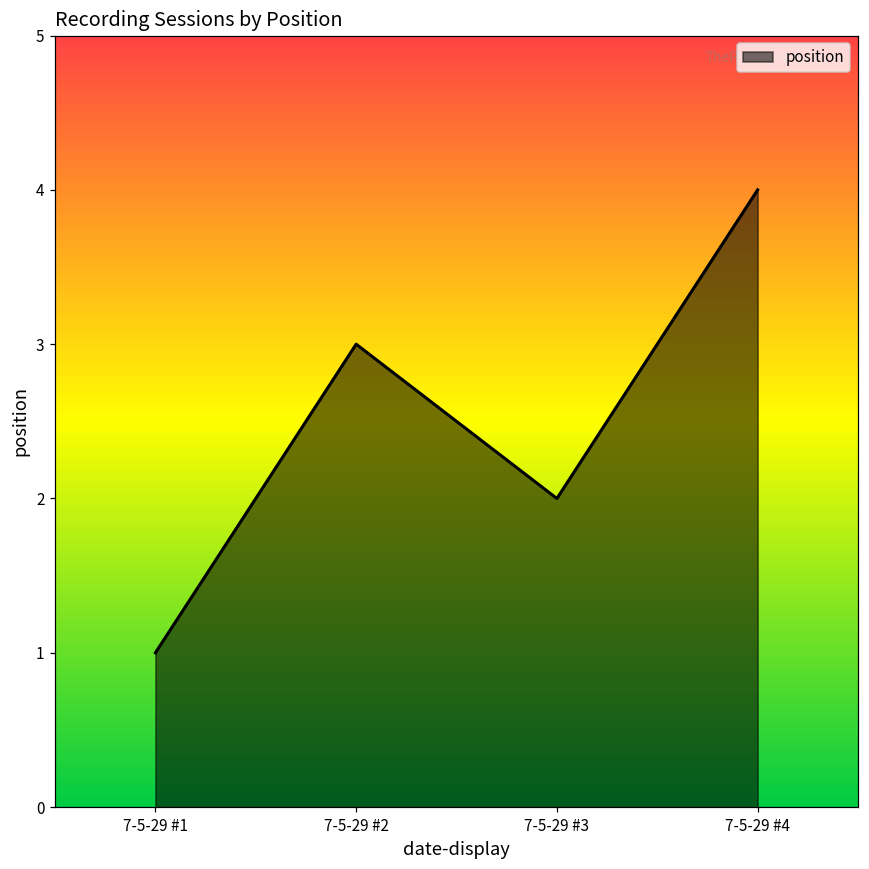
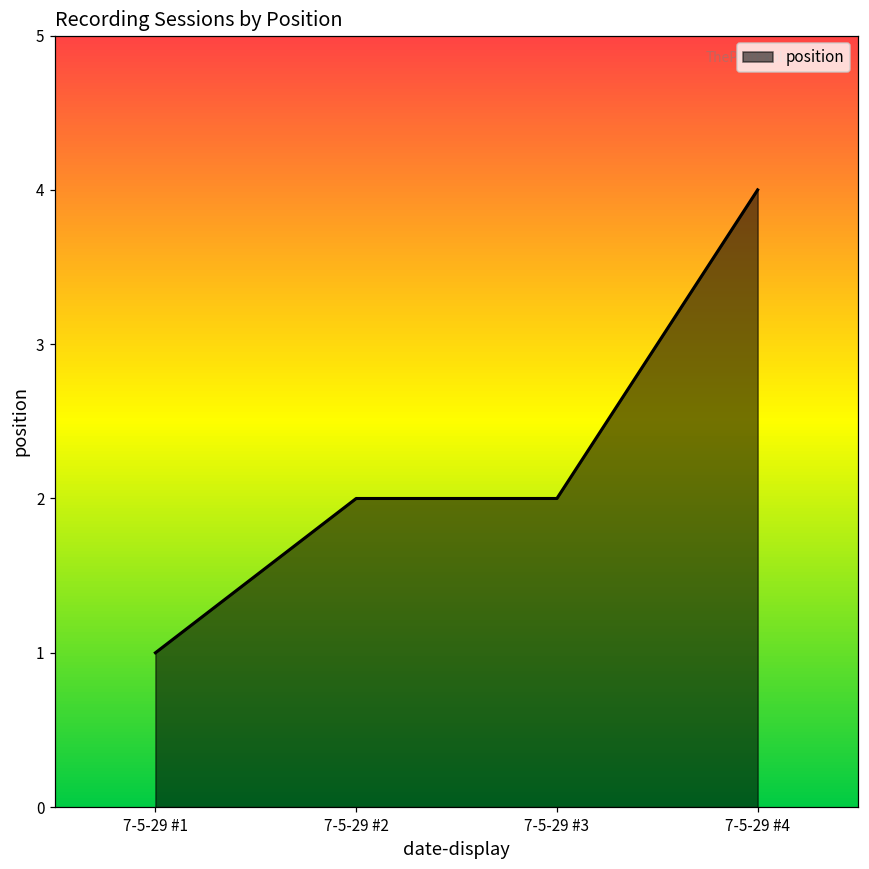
7-5-29 #2: 3 -> 2
